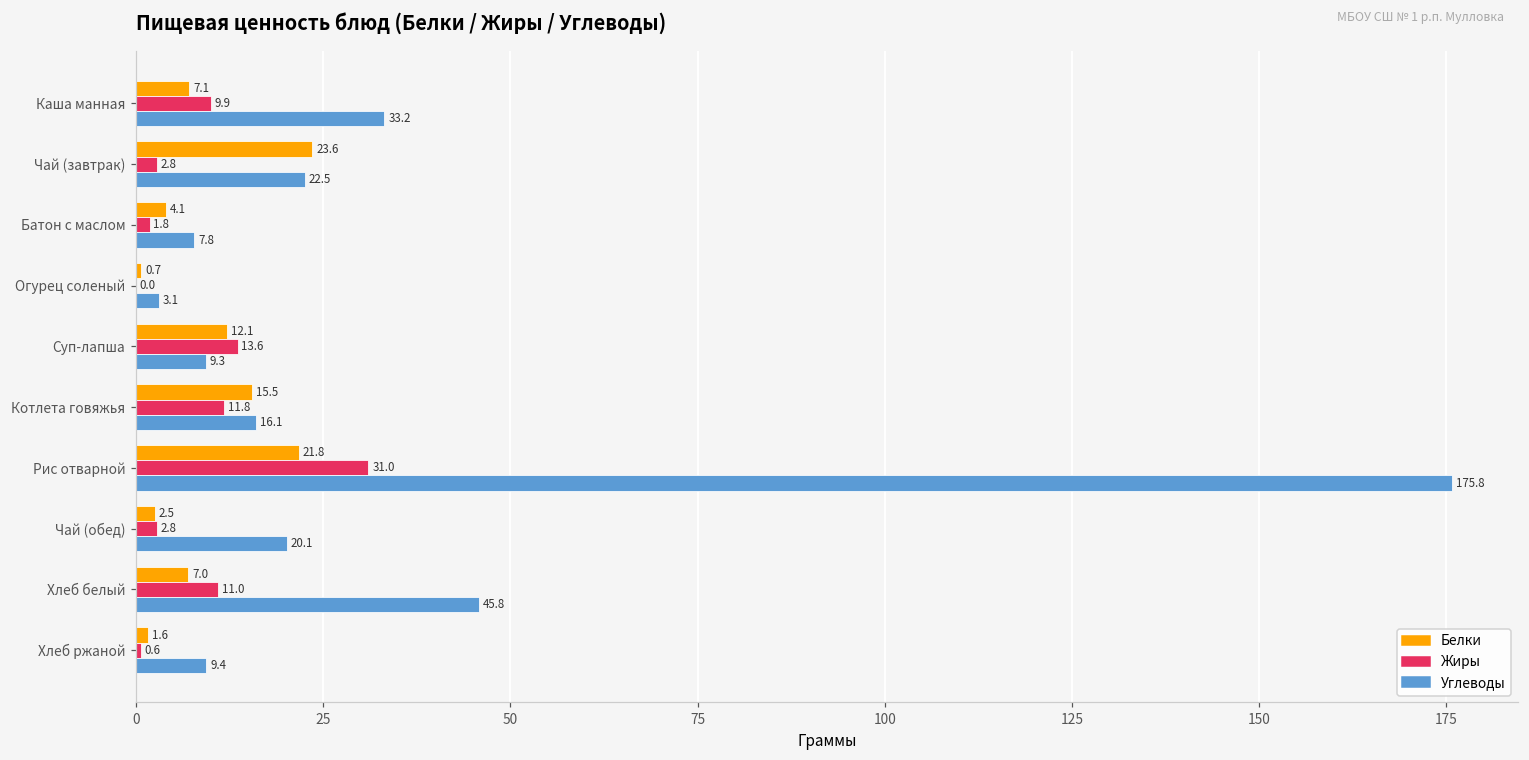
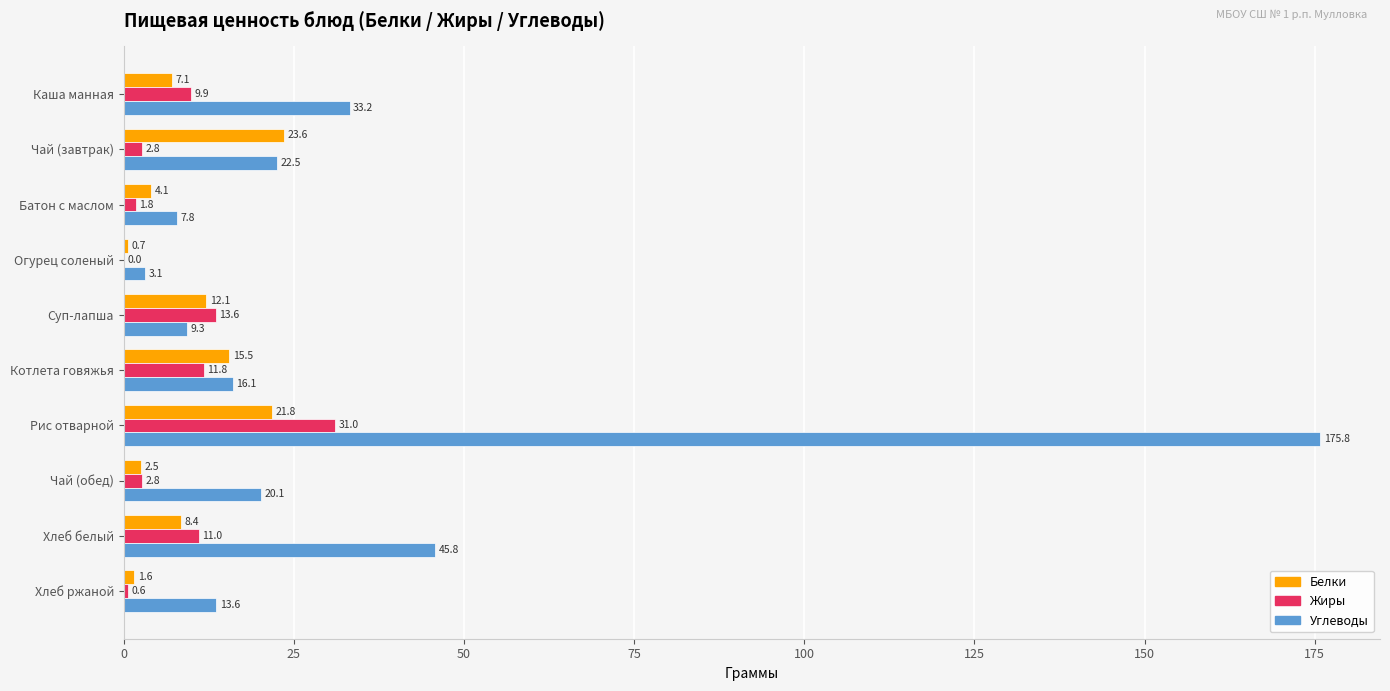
Белки, Хлеб белый: 7.0 -> 8.4
Углеводы, Хлеб ржаной: 9.4 -> 13.6
